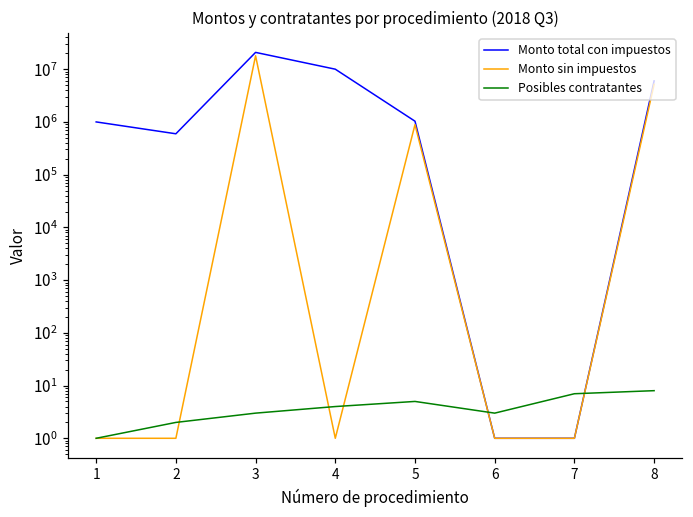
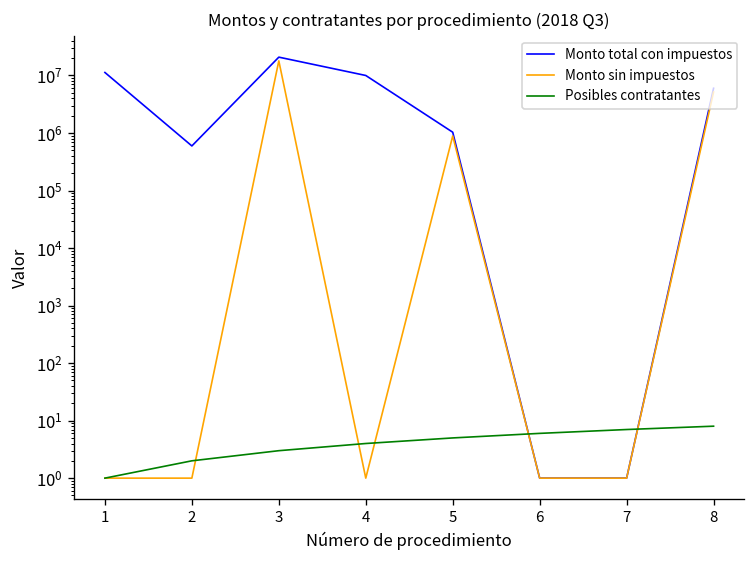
Monto total con impuestos, 1: 1000000 -> 11000000
Posibles contratantes, 6: 3 -> 6
